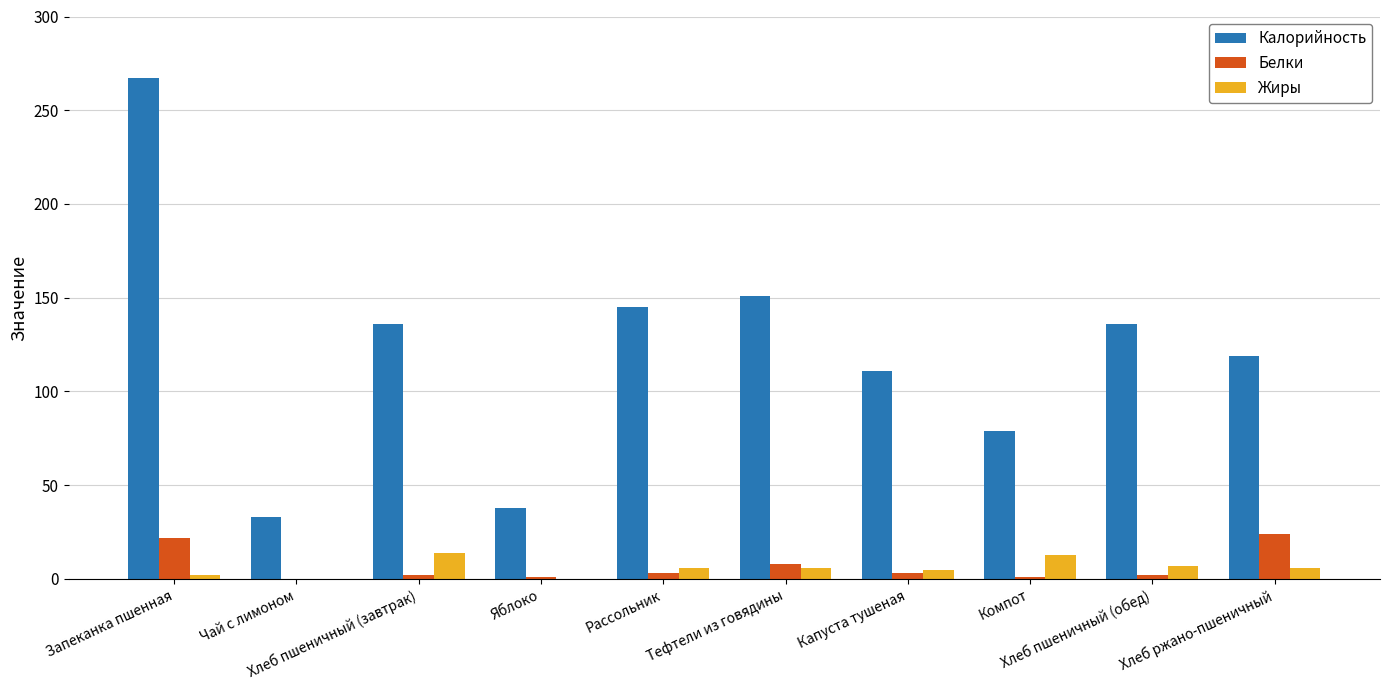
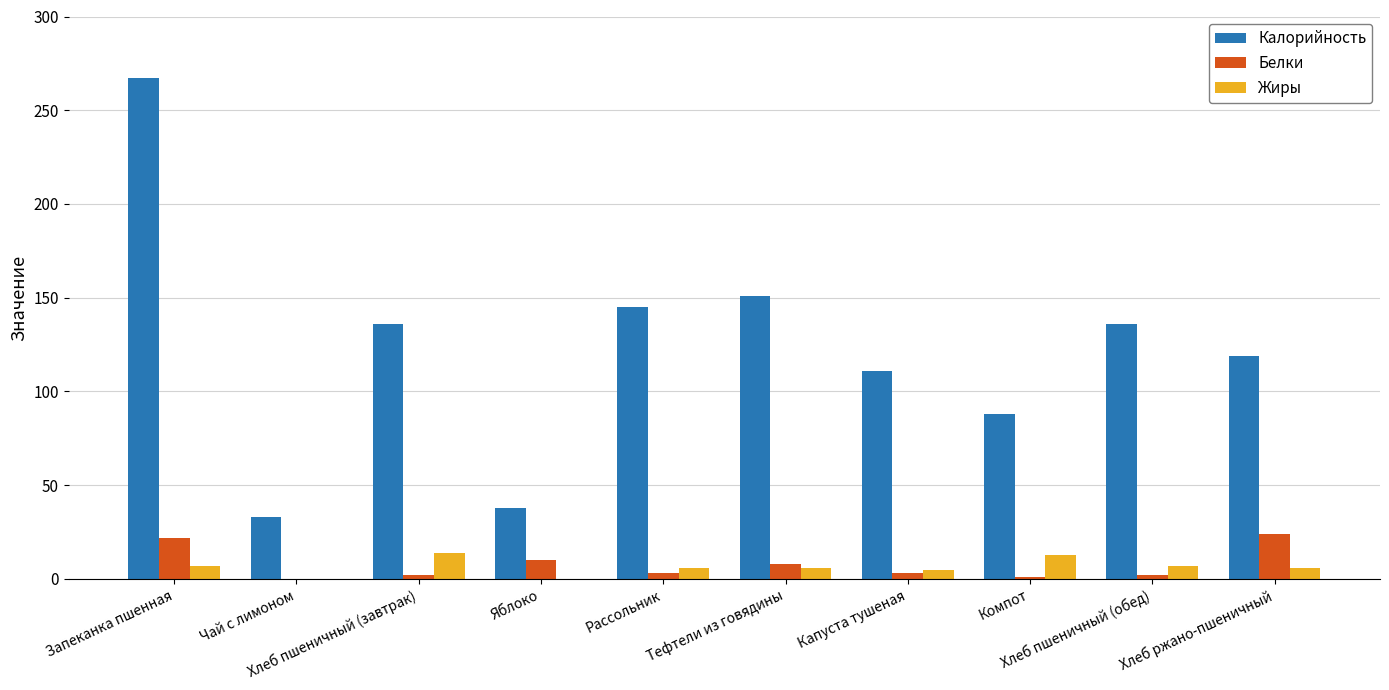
Жиры, Запеканка пшенная: 2 -> 7
Белки, Яблоко: 1 -> 10
Калорийность, Компот: 79 -> 88
